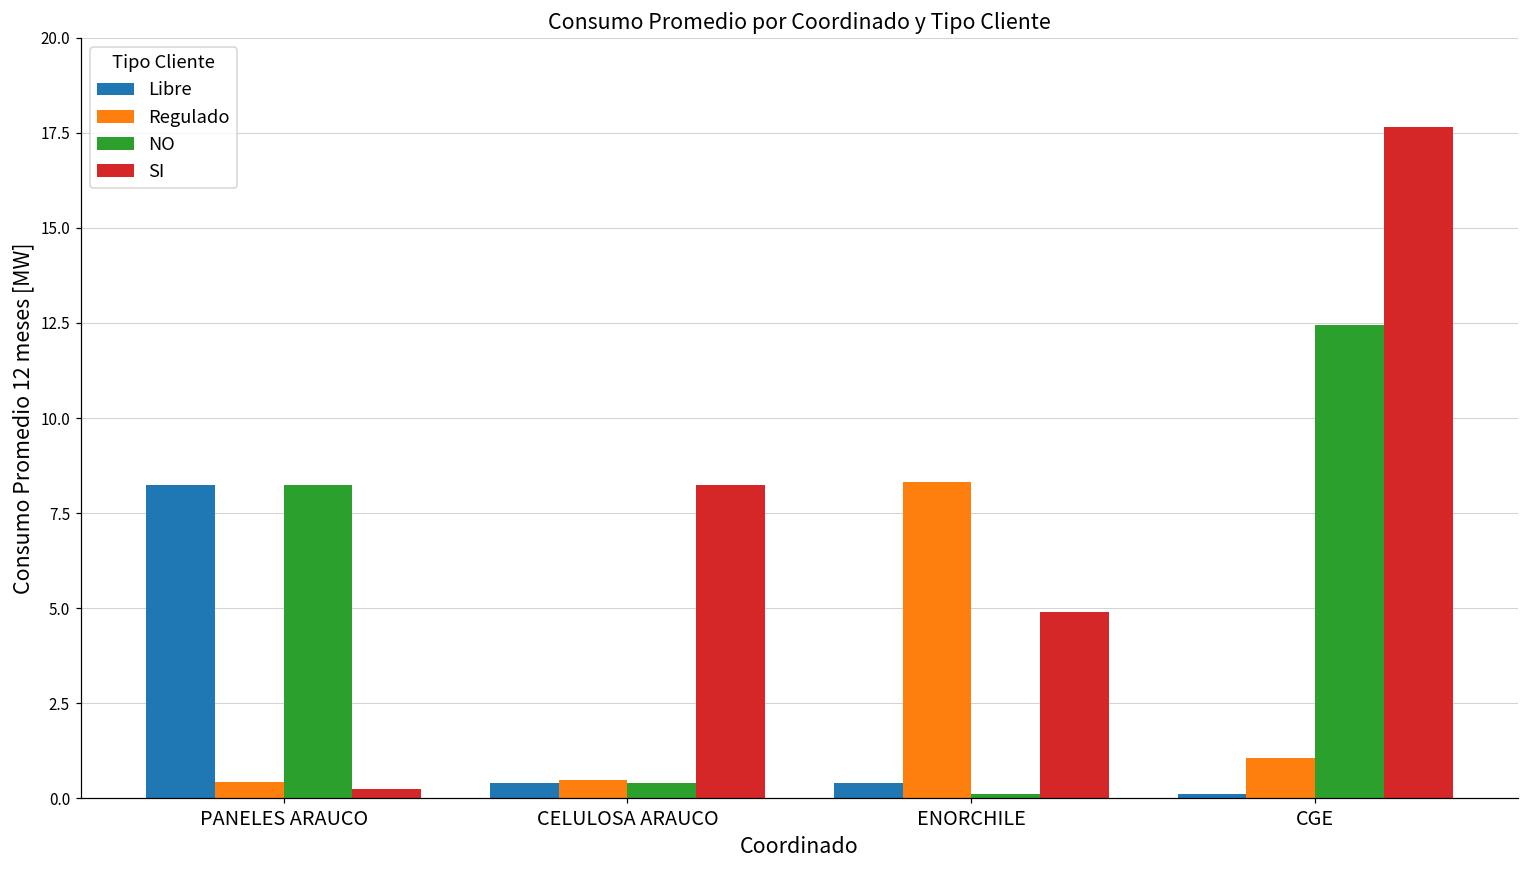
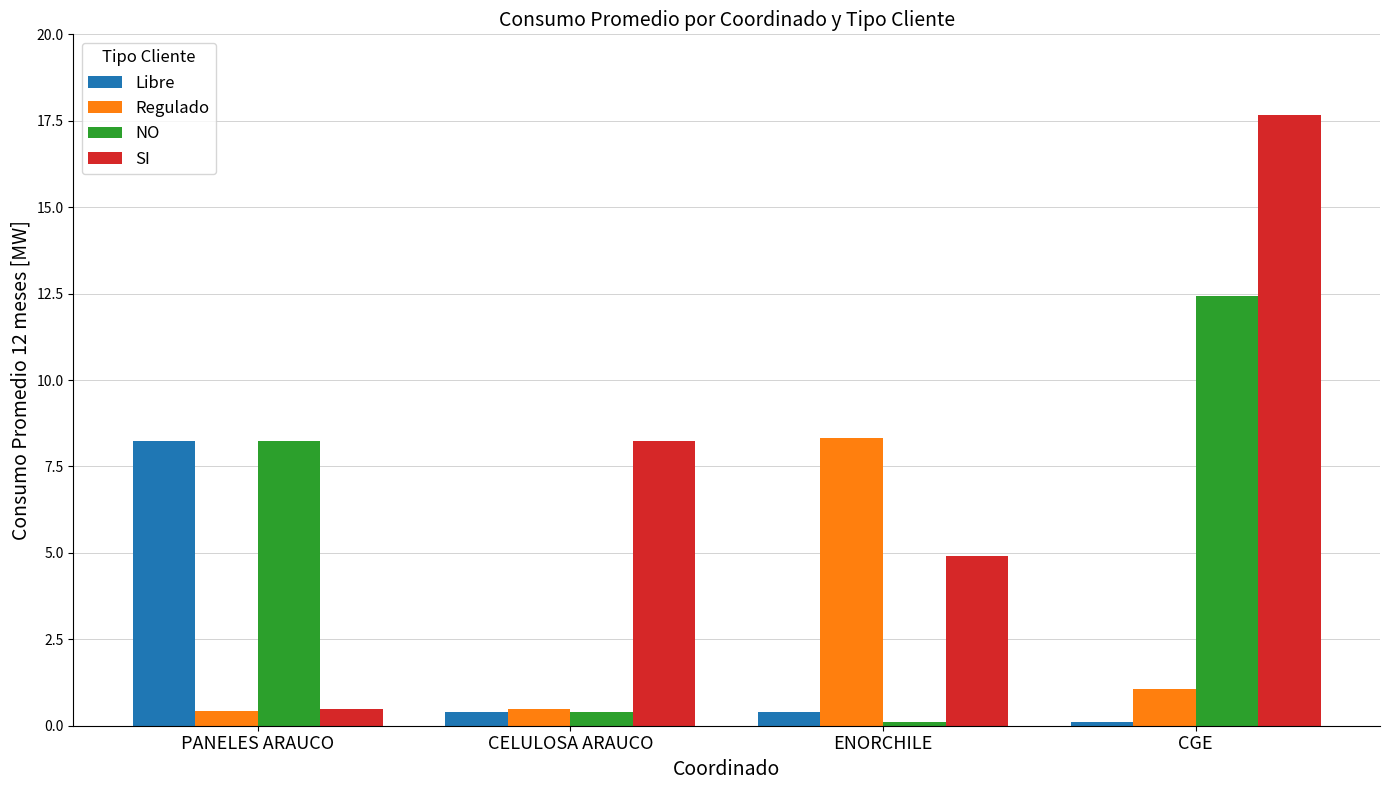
SI, PANELES ARAUCO: 0.2 -> 0.5
